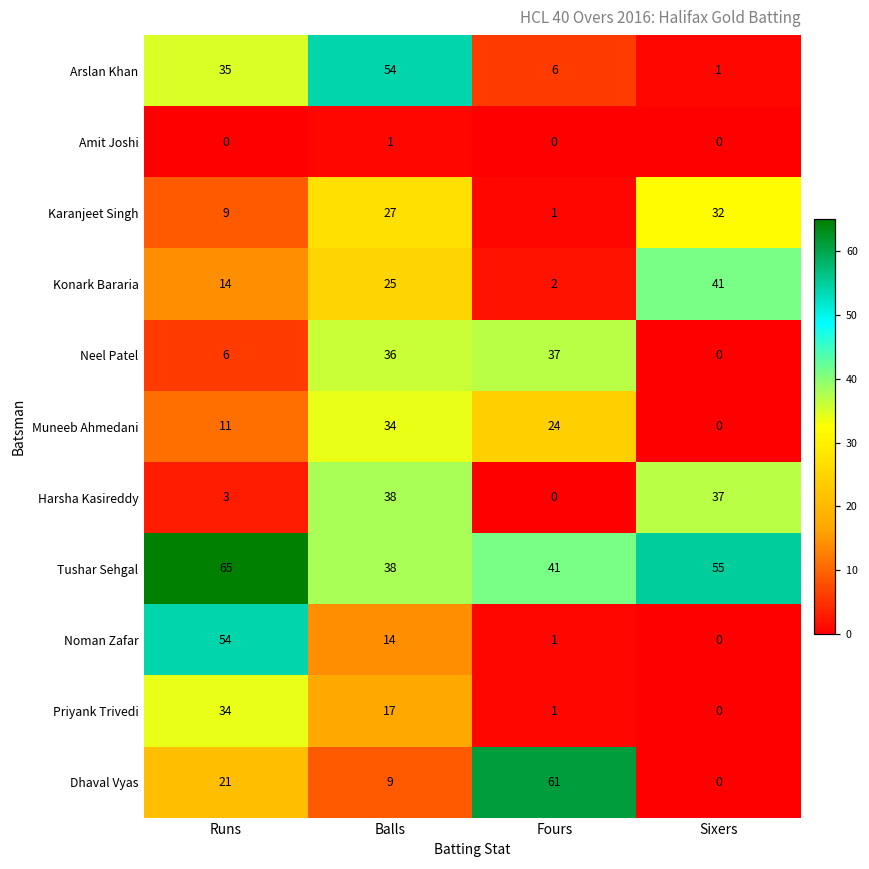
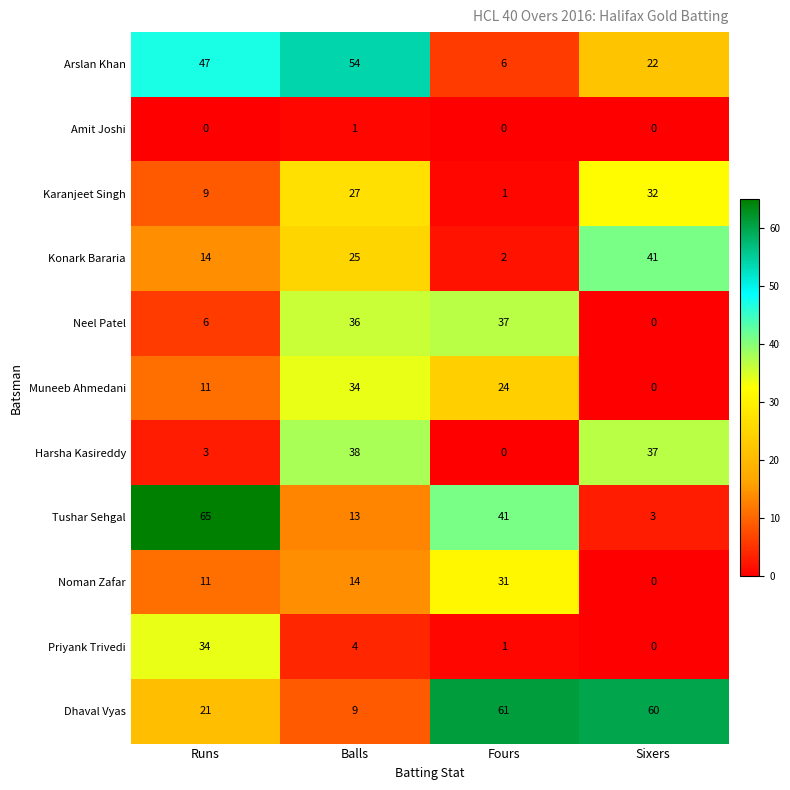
Arslan Khan, Runs: 35 -> 47
Arslan Khan, Sixers: 1 -> 22
Tushar Sehgal, Balls: 38 -> 13
Tushar Sehgal, Sixers: 55 -> 3
Noman Zafar, Runs: 54 -> 11
Noman Zafar, Fours: 1 -> 31
Priyank Trivedi, Balls: 17 -> 4
Dhaval Vyas, Sixers: 0 -> 60
